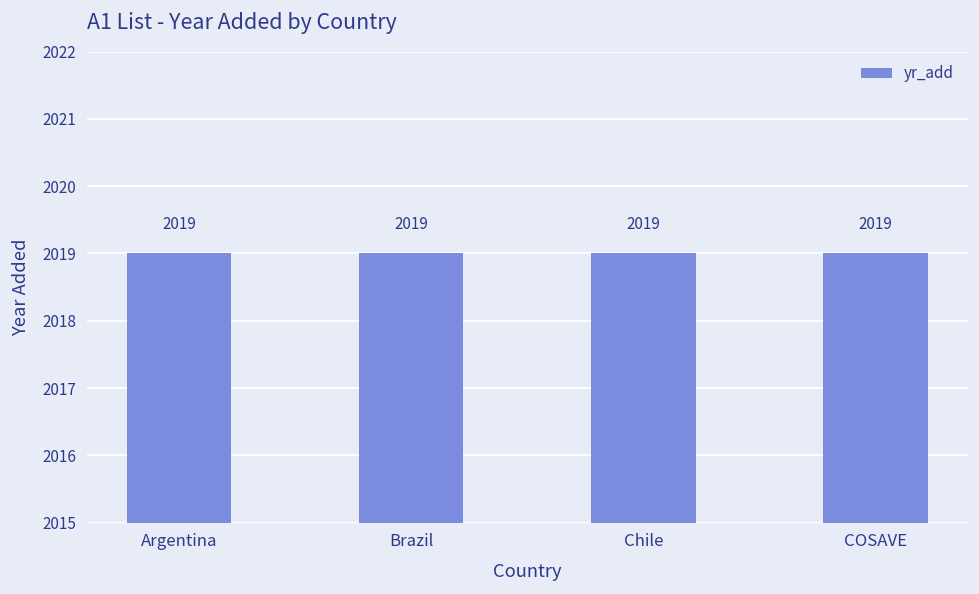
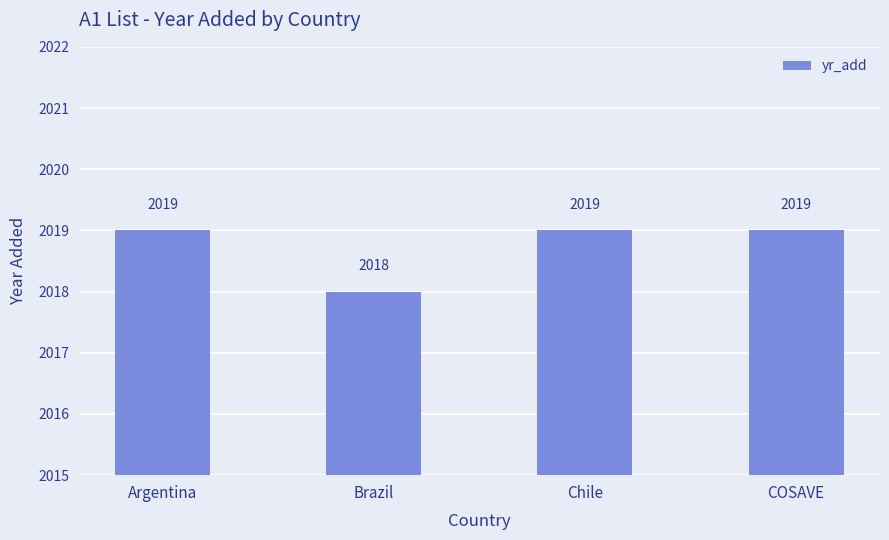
Brazil: 2019 -> 2018
